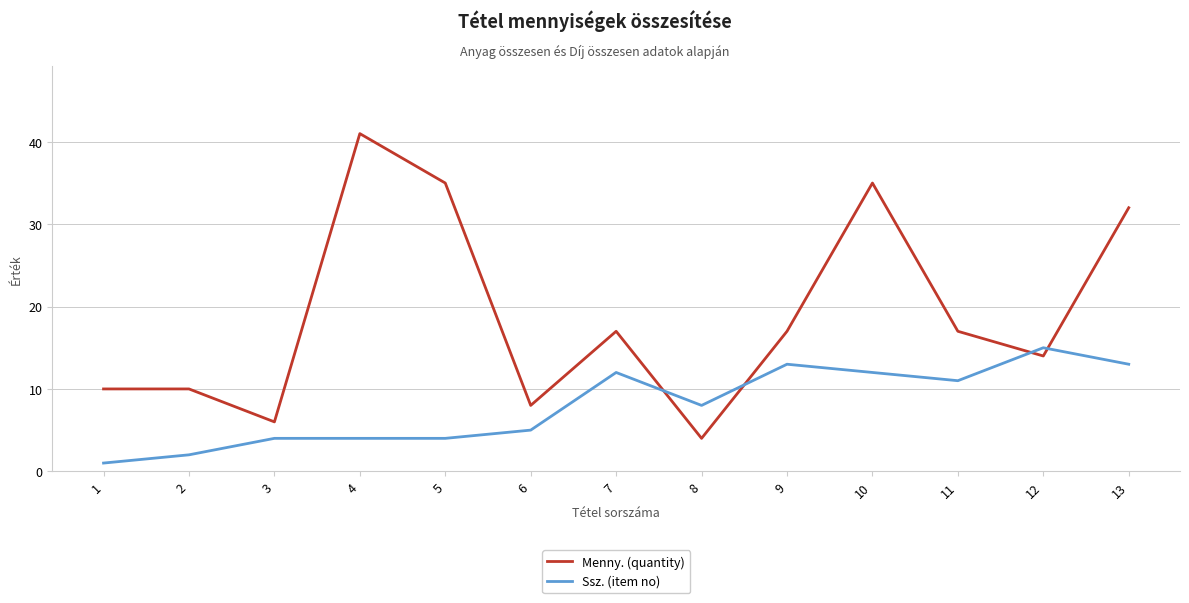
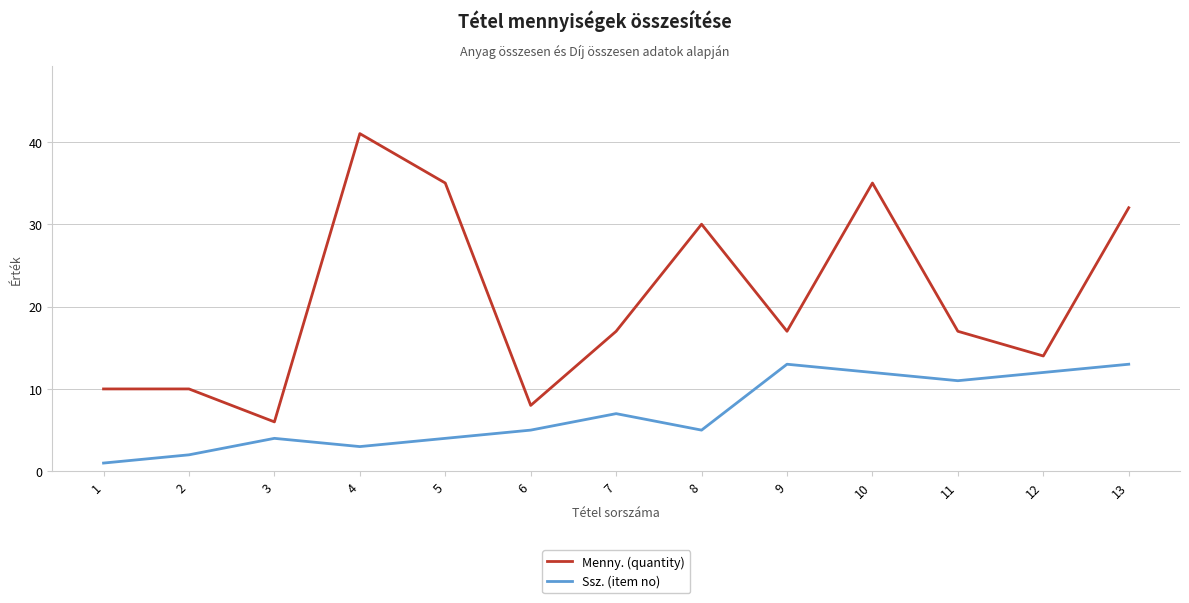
Ssz. (item no), 4: 4 -> 3
Ssz. (item no), 7: 12 -> 7
Menny. (quantity), 8: 4 -> 30
Ssz. (item no), 8: 8 -> 5
Ssz. (item no), 12: 15 -> 12
